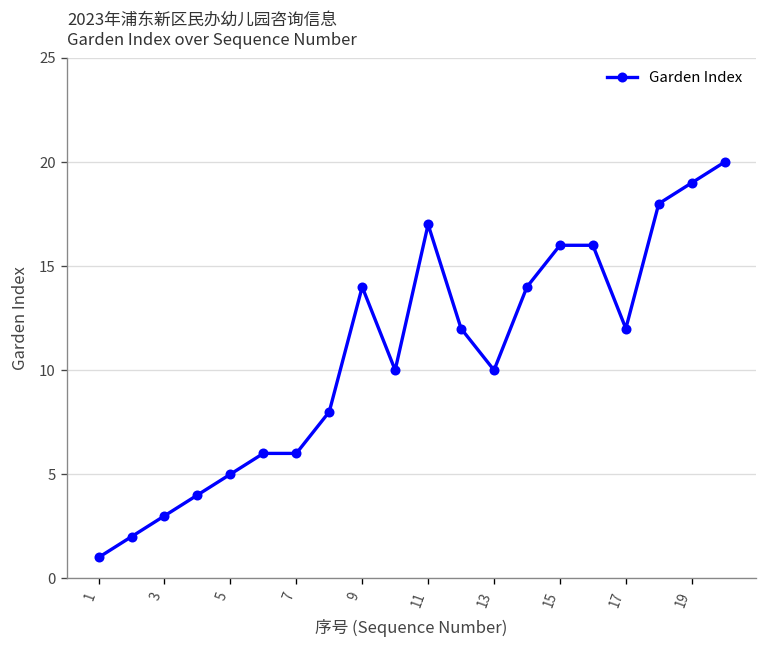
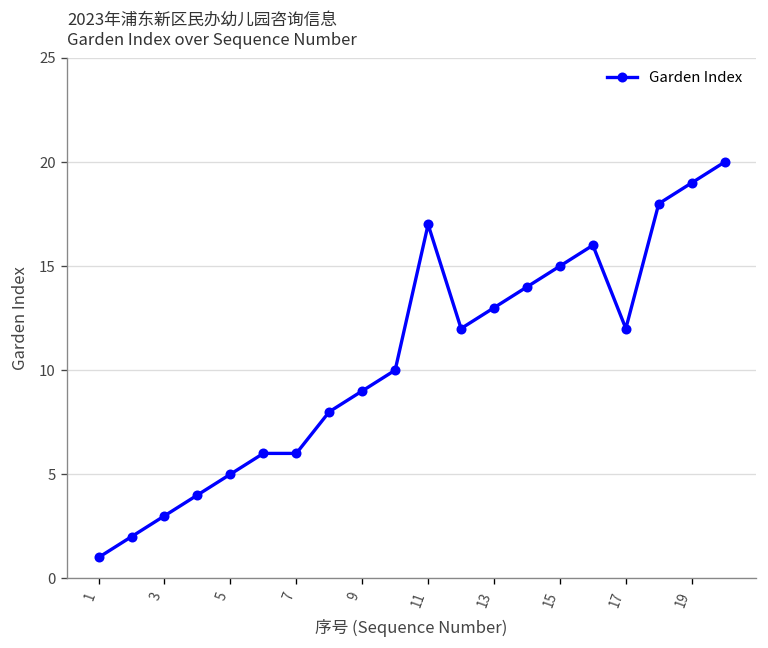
9: 14 -> 9
13: 10 -> 13
15: 16 -> 15
